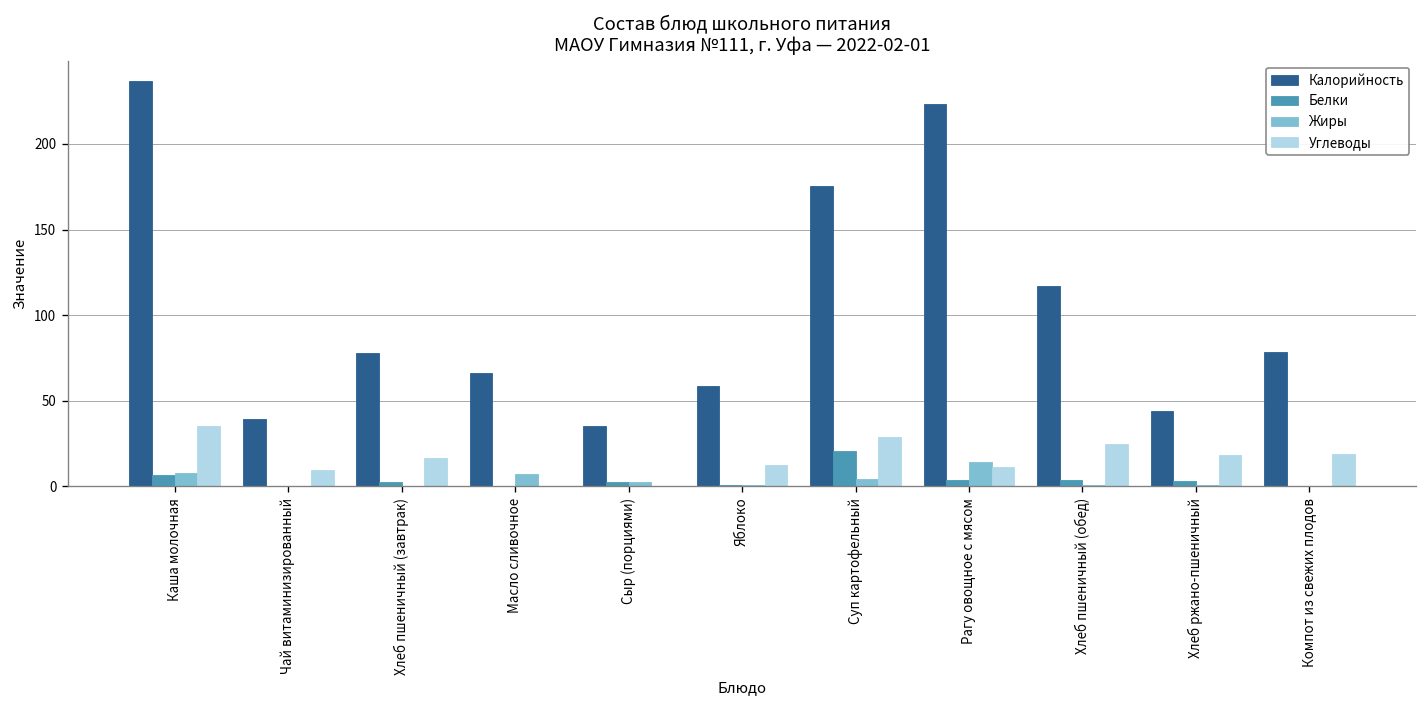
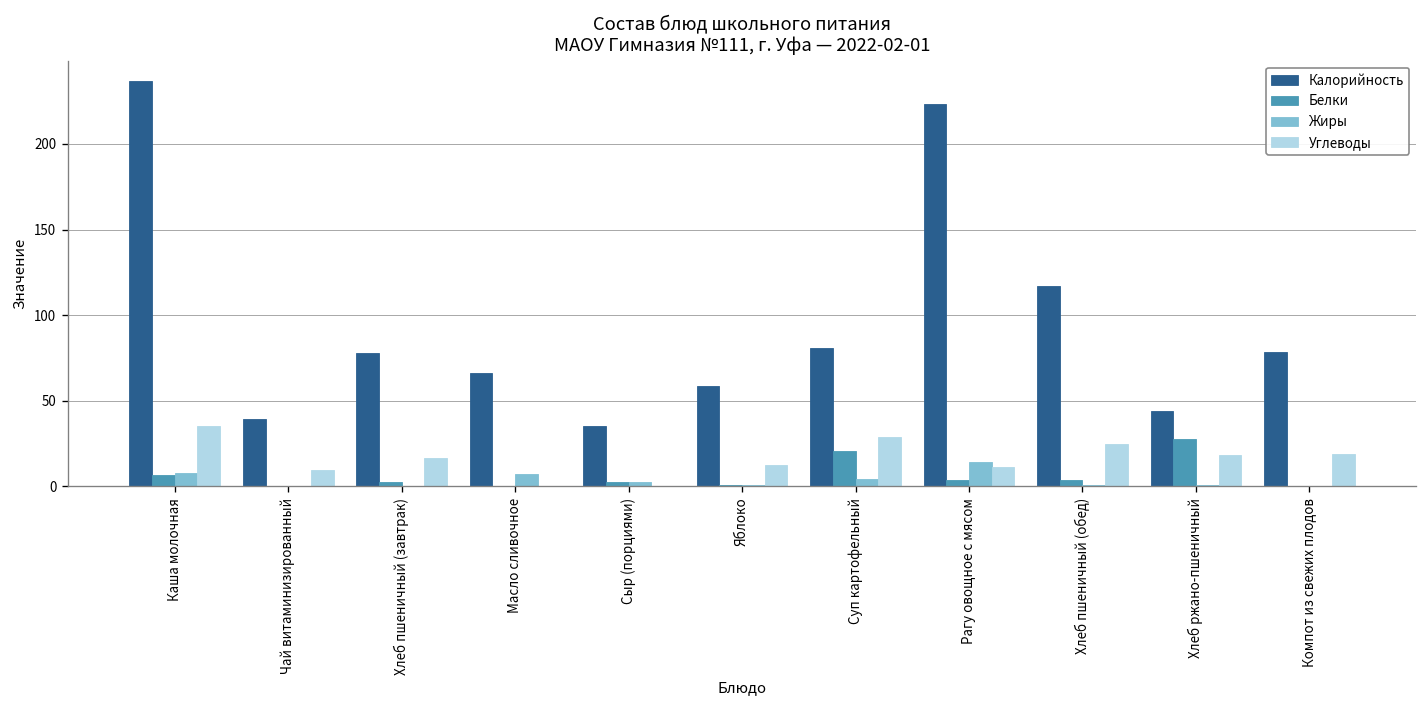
Калорийность, Суп картофельный: 176 -> 81
Белки, Хлеб ржано-пшеничный: 3 -> 28
